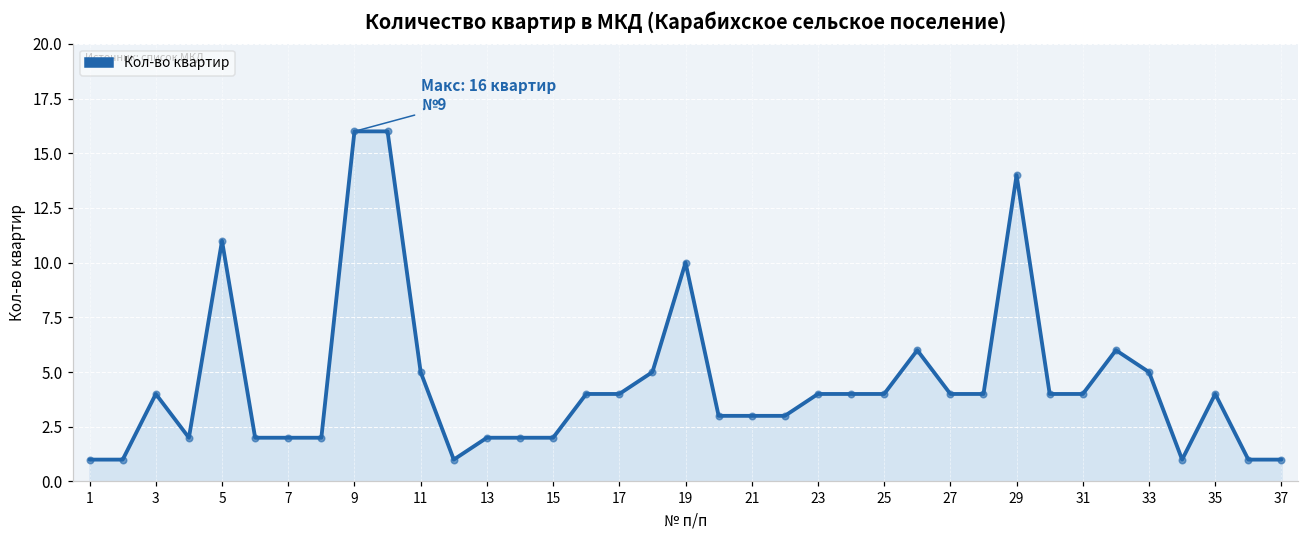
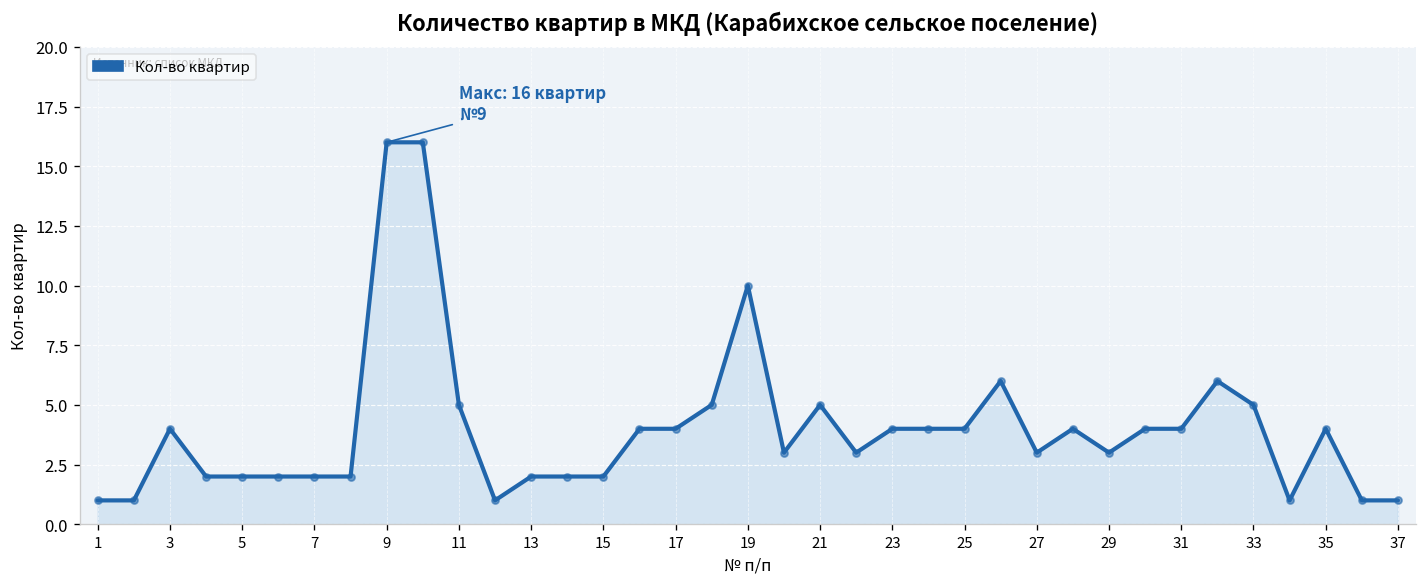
5: 11 -> 2
21: 3 -> 5
27: 4 -> 3
29: 14 -> 3
